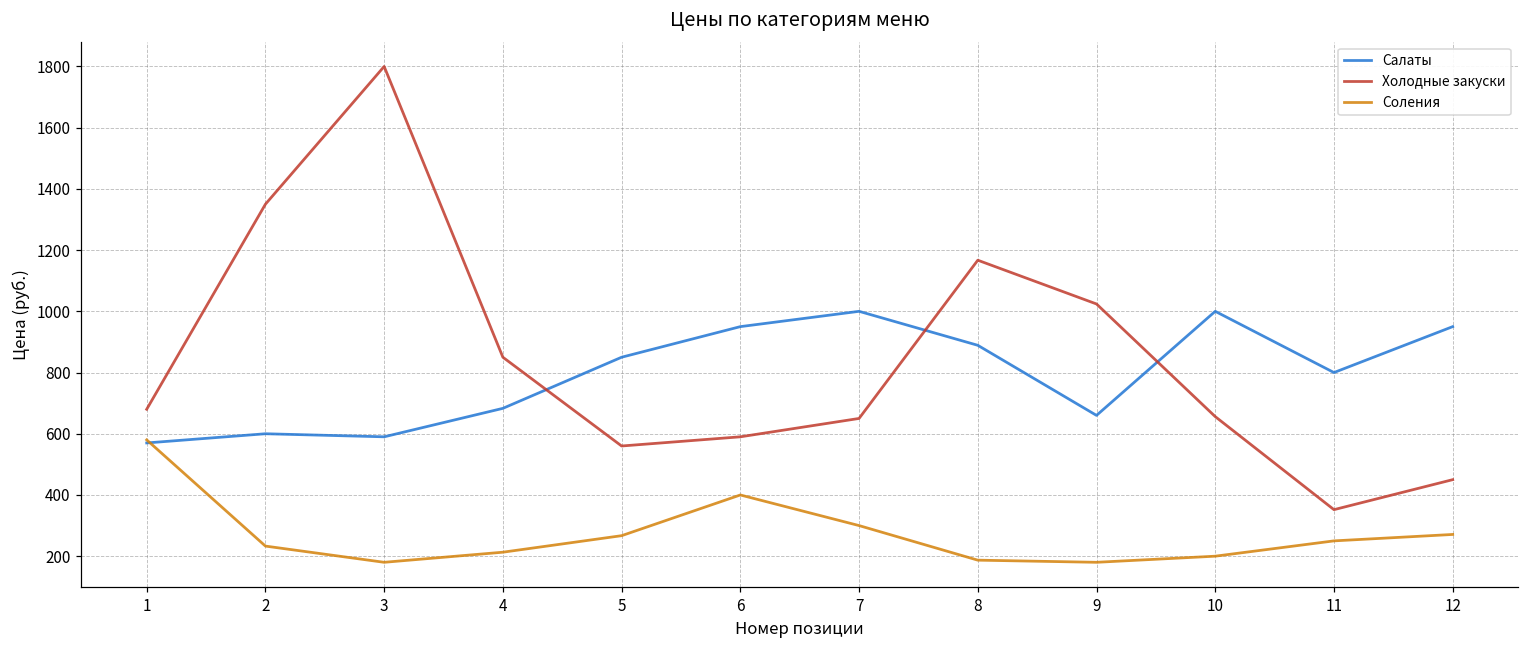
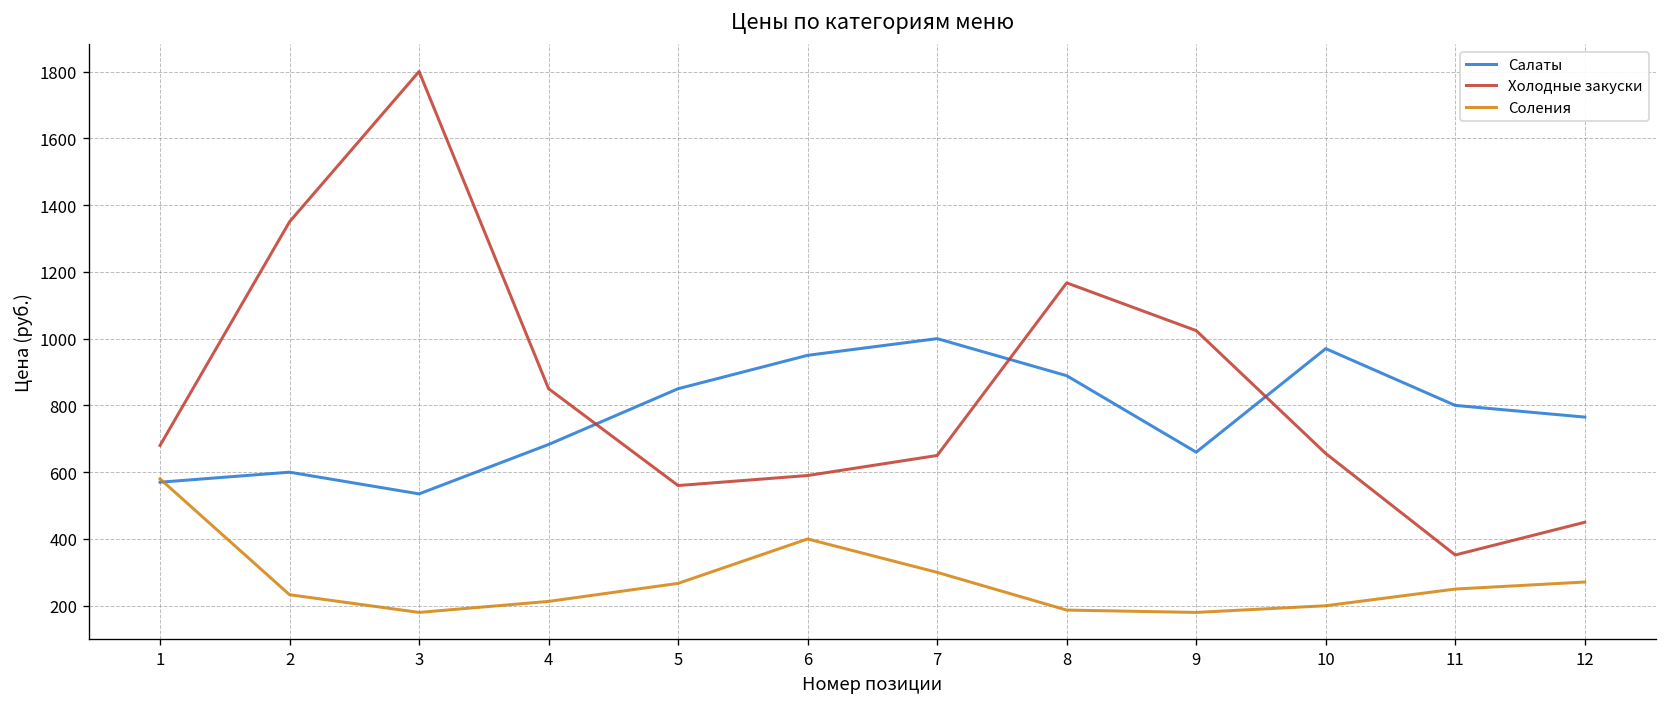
Салаты, 3: 590 -> 540
Салаты, 10: 1000 -> 970
Салаты, 12: 950 -> 770
